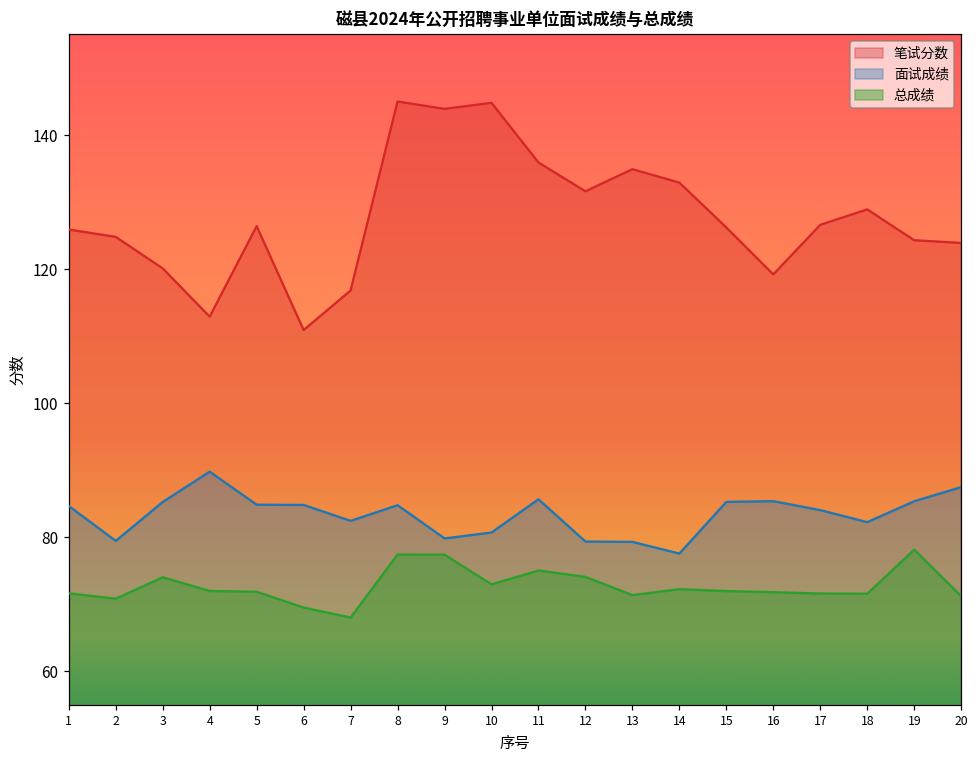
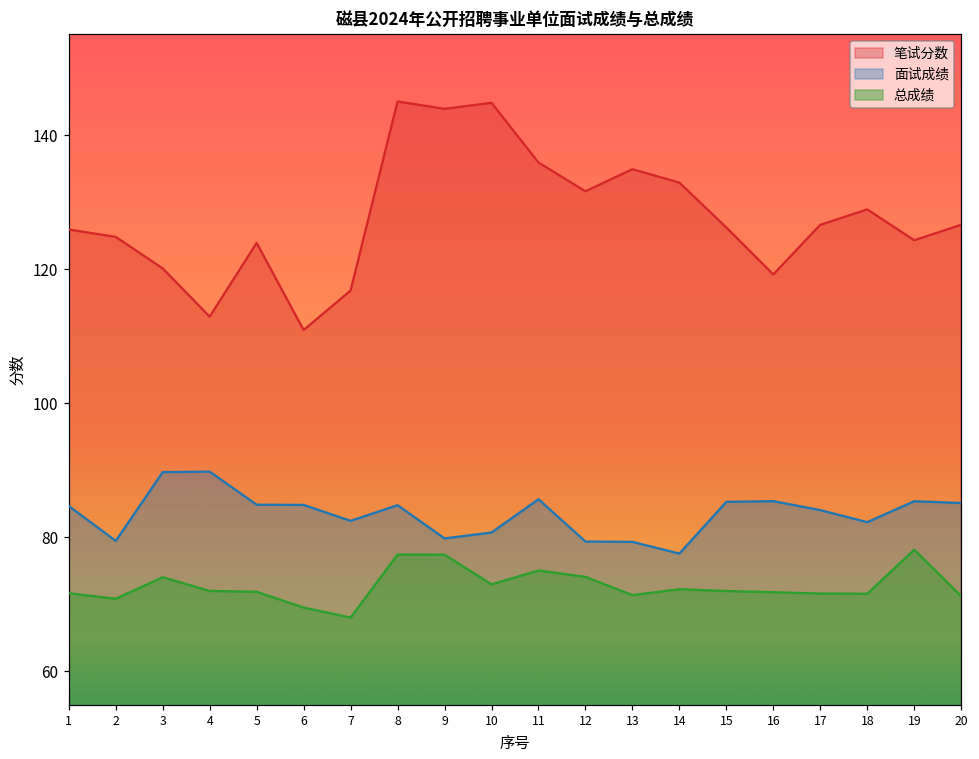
面试成绩, 3: 85 -> 90
笔试分数, 5: 126 -> 124
笔试分数, 20: 124 -> 127
面试成绩, 20: 87 -> 85
